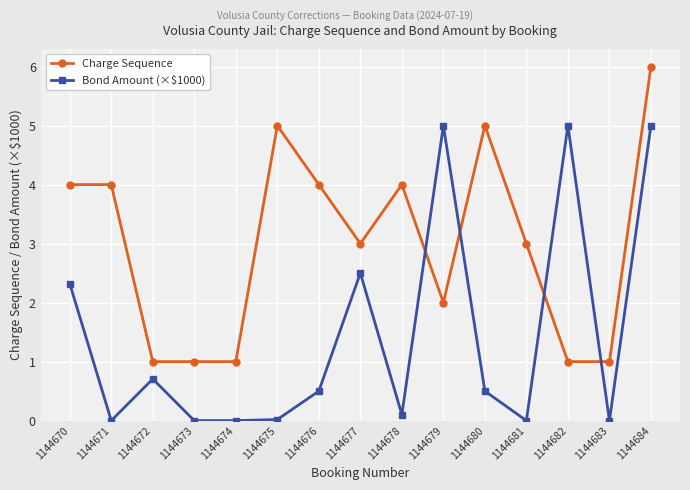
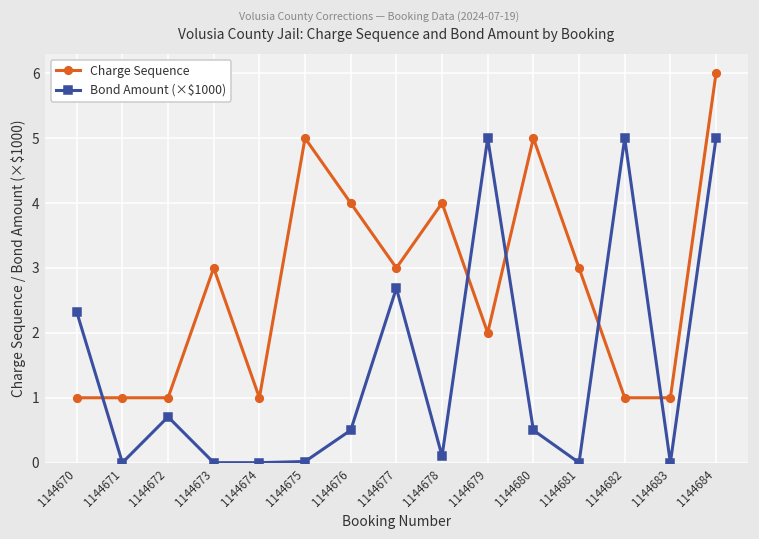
Charge Sequence, 1144670: 4 -> 1
Charge Sequence, 1144671: 4 -> 1
Charge Sequence, 1144673: 1 -> 3
Bond Amount (×$1000), 1144677: 2.5 -> 2.7
